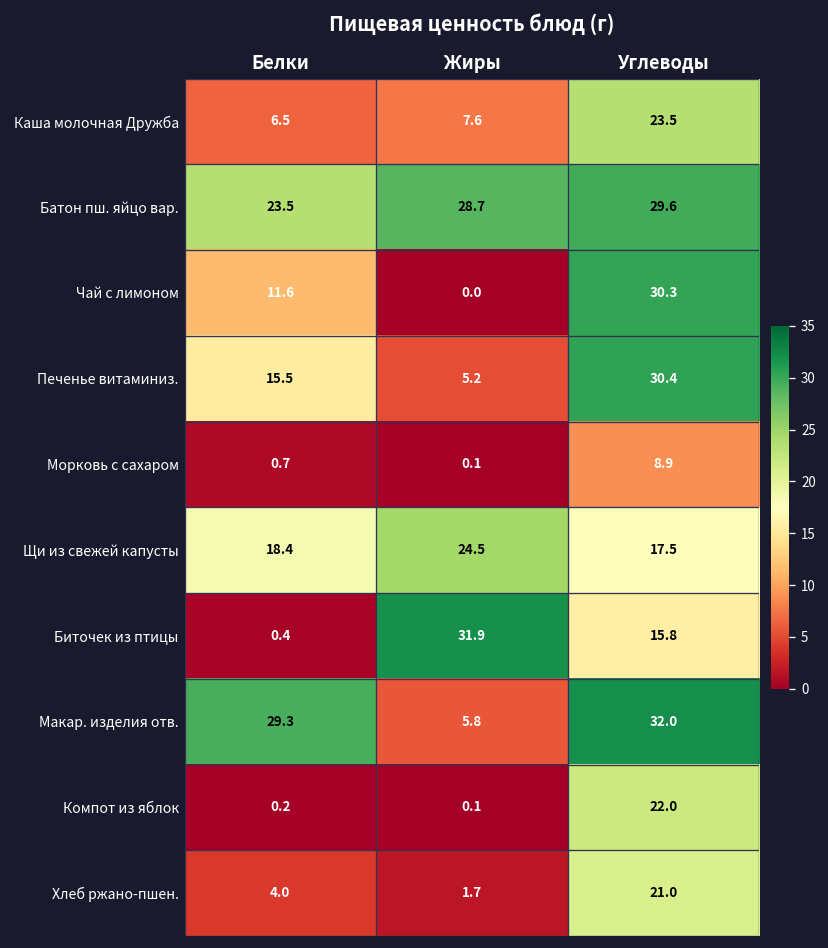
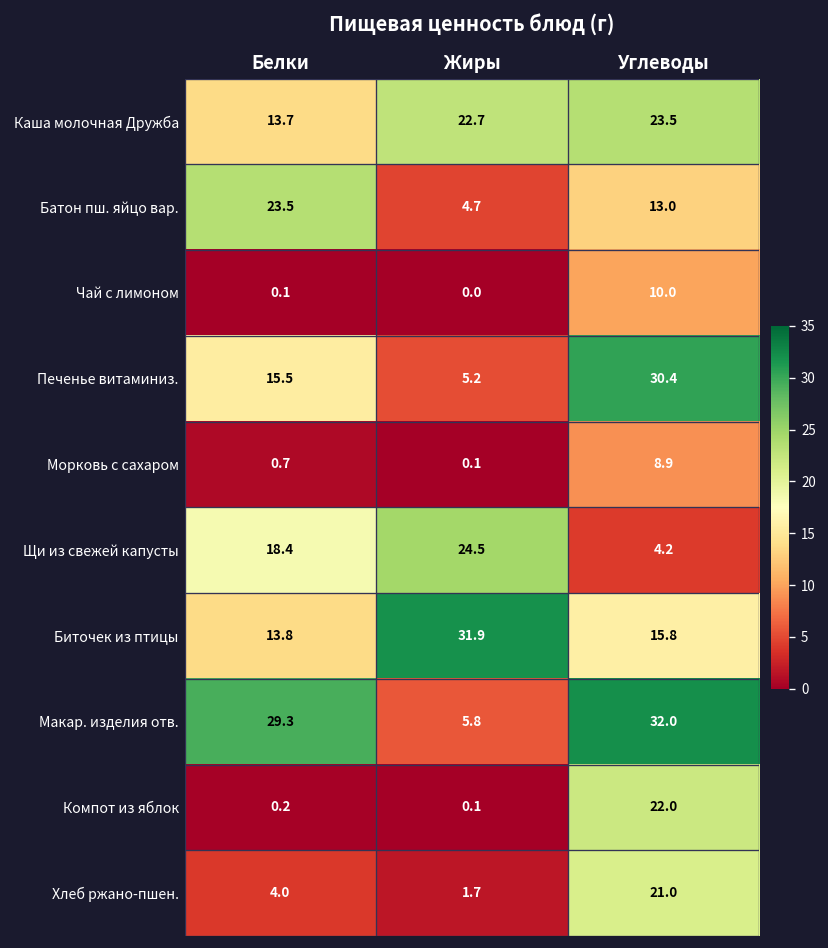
Каша молочная Дружба, Белки: 6.5 -> 13.7
Каша молочная Дружба, Жиры: 7.6 -> 22.7
Батон пш. яйцо вар., Жиры: 28.7 -> 4.7
Батон пш. яйцо вар., Углеводы: 29.6 -> 13.0
Чай с лимоном, Белки: 11.6 -> 0.1
Чай с лимоном, Углеводы: 30.3 -> 10.0
Щи из свежей капусты, Углеводы: 17.5 -> 4.2
Биточек из птицы, Белки: 0.4 -> 13.8
